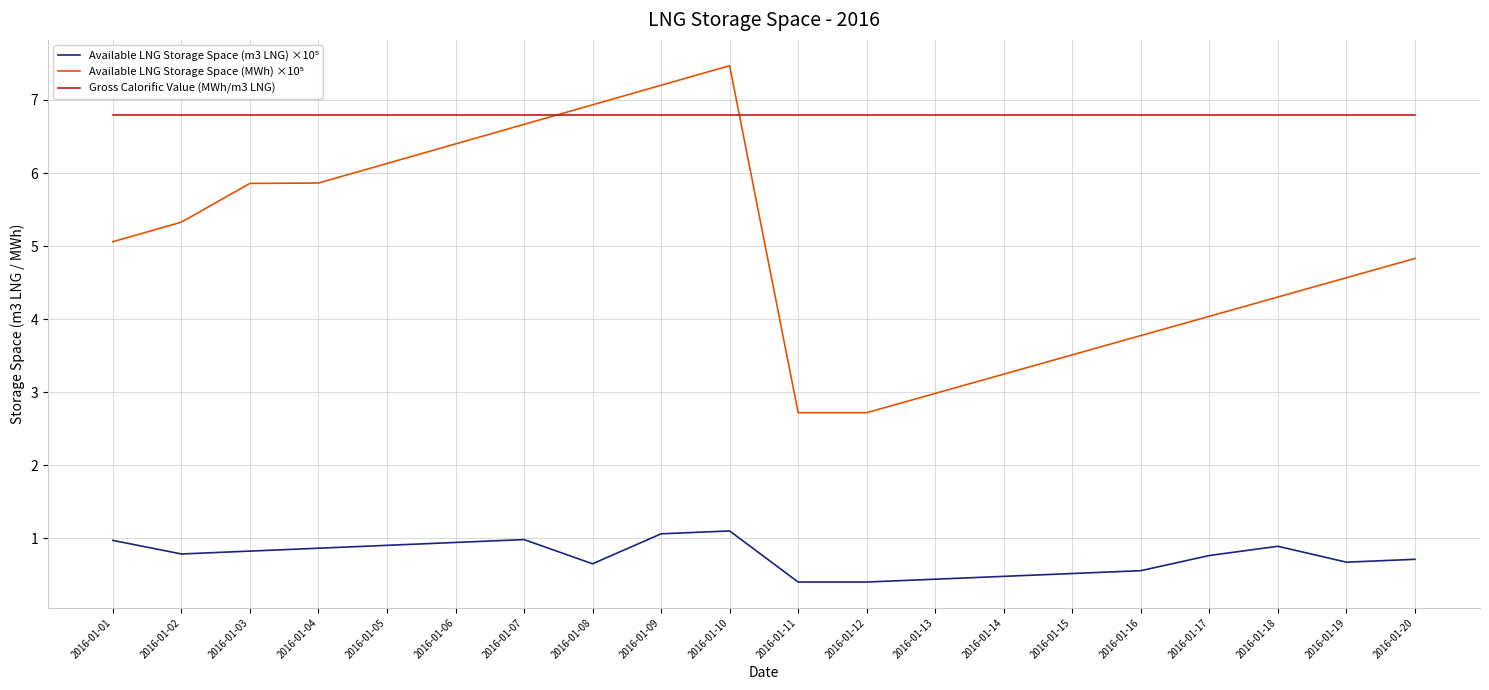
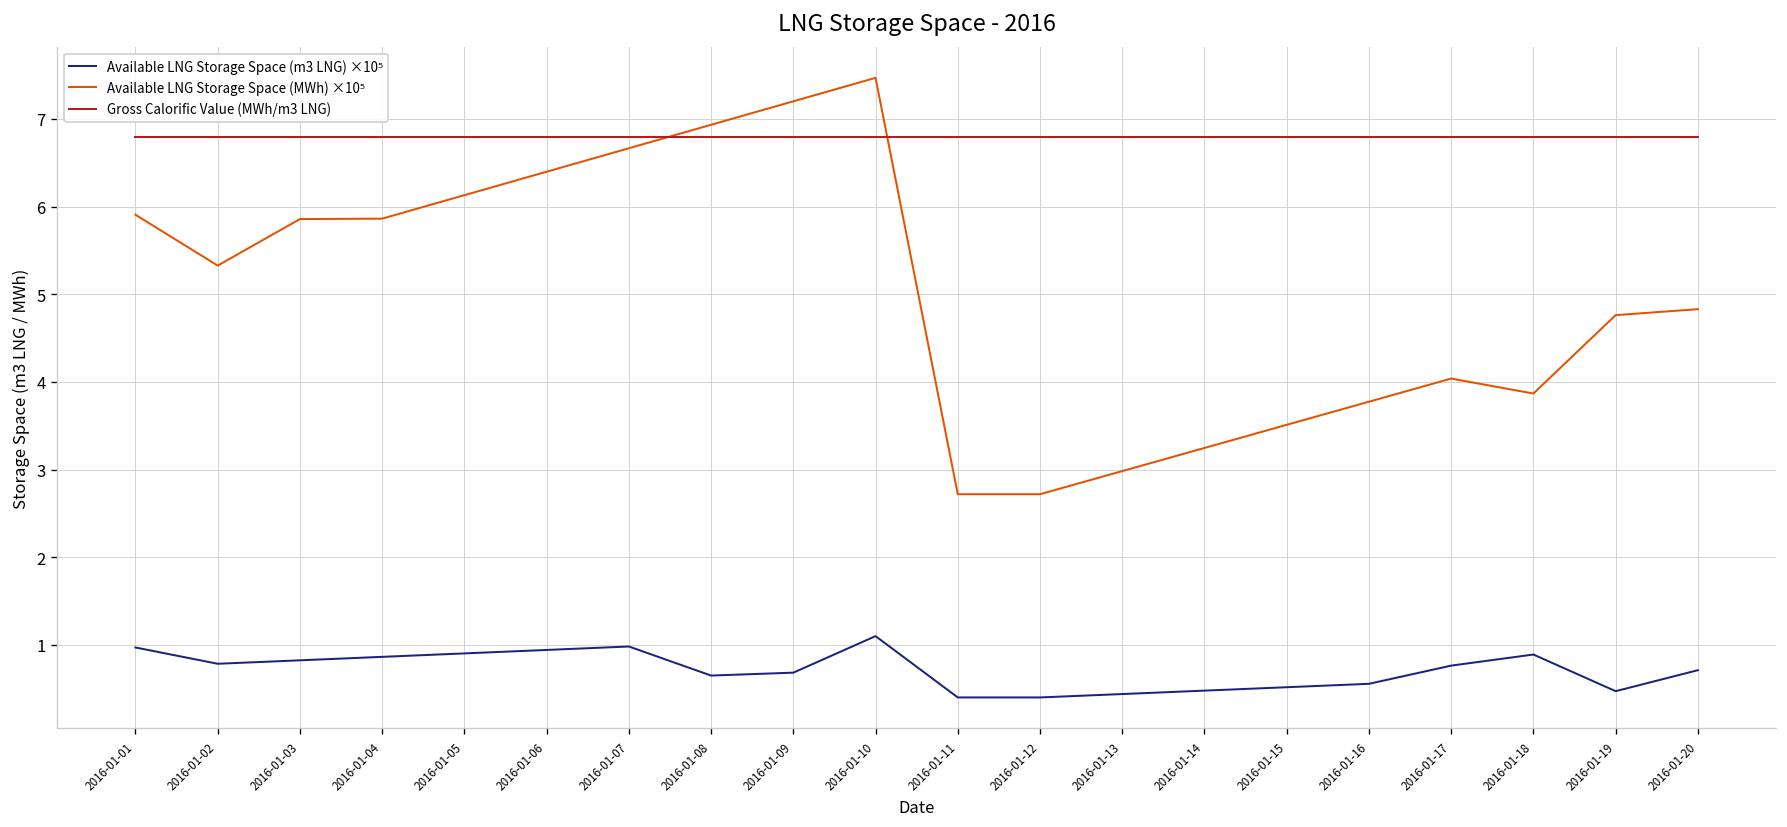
Available LNG Storage Space (MWh) ×10⁵, 2016-01-01: 5.1 -> 5.9
Available LNG Storage Space (m3 LNG) ×10⁵, 2016-01-09: 1.1 -> 0.7
Available LNG Storage Space (MWh) ×10⁵, 2016-01-18: 4.3 -> 3.9
Available LNG Storage Space (m3 LNG) ×10⁵, 2016-01-19: 0.7 -> 0.5
Available LNG Storage Space (MWh) ×10⁵, 2016-01-19: 4.6 -> 4.8
